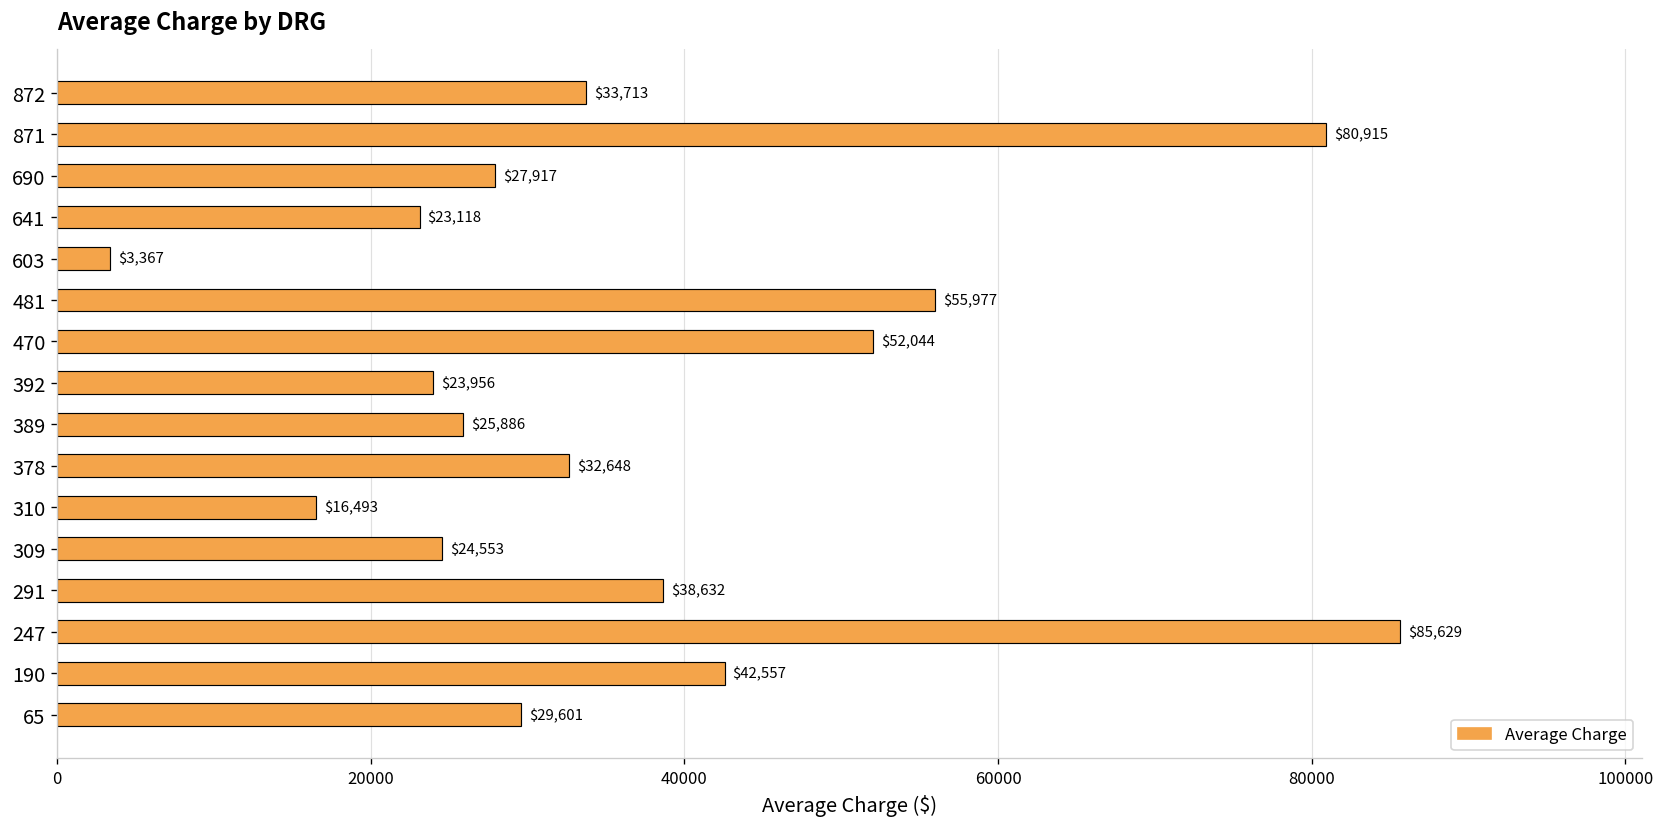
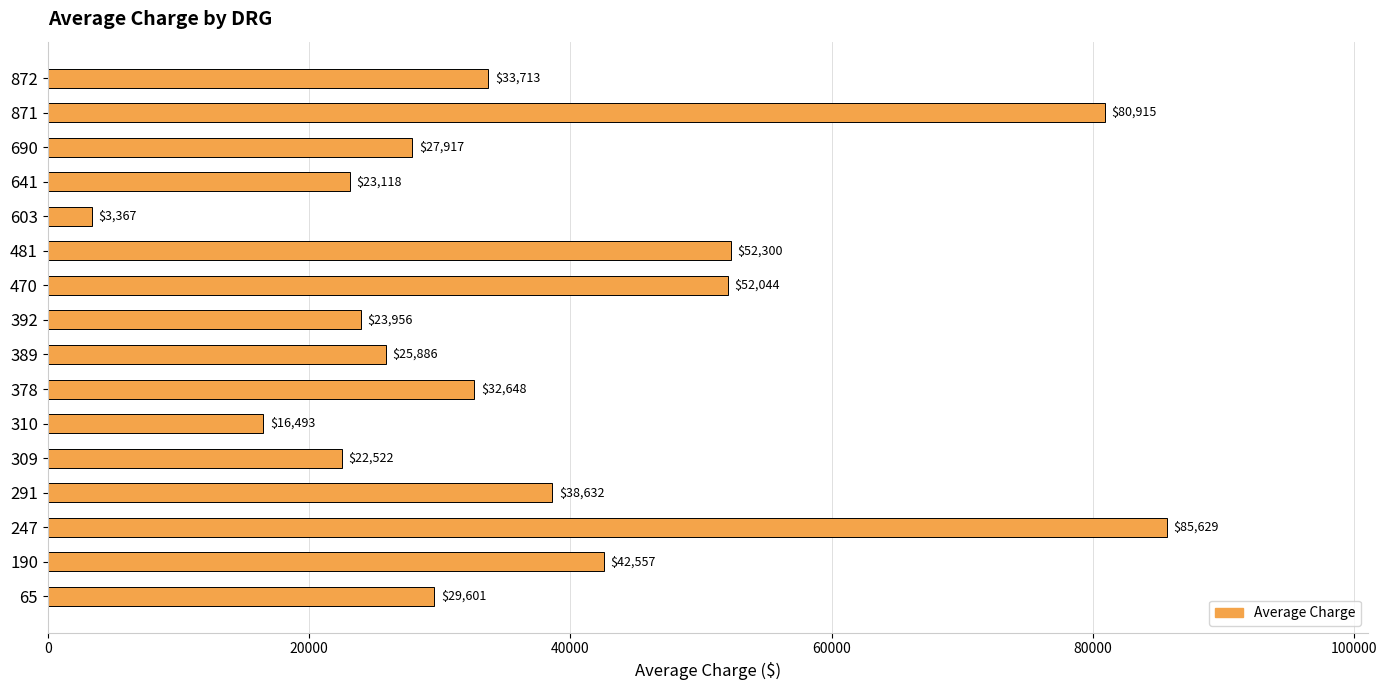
481: $55,977 -> $52,300
309: $24,553 -> $22,522
